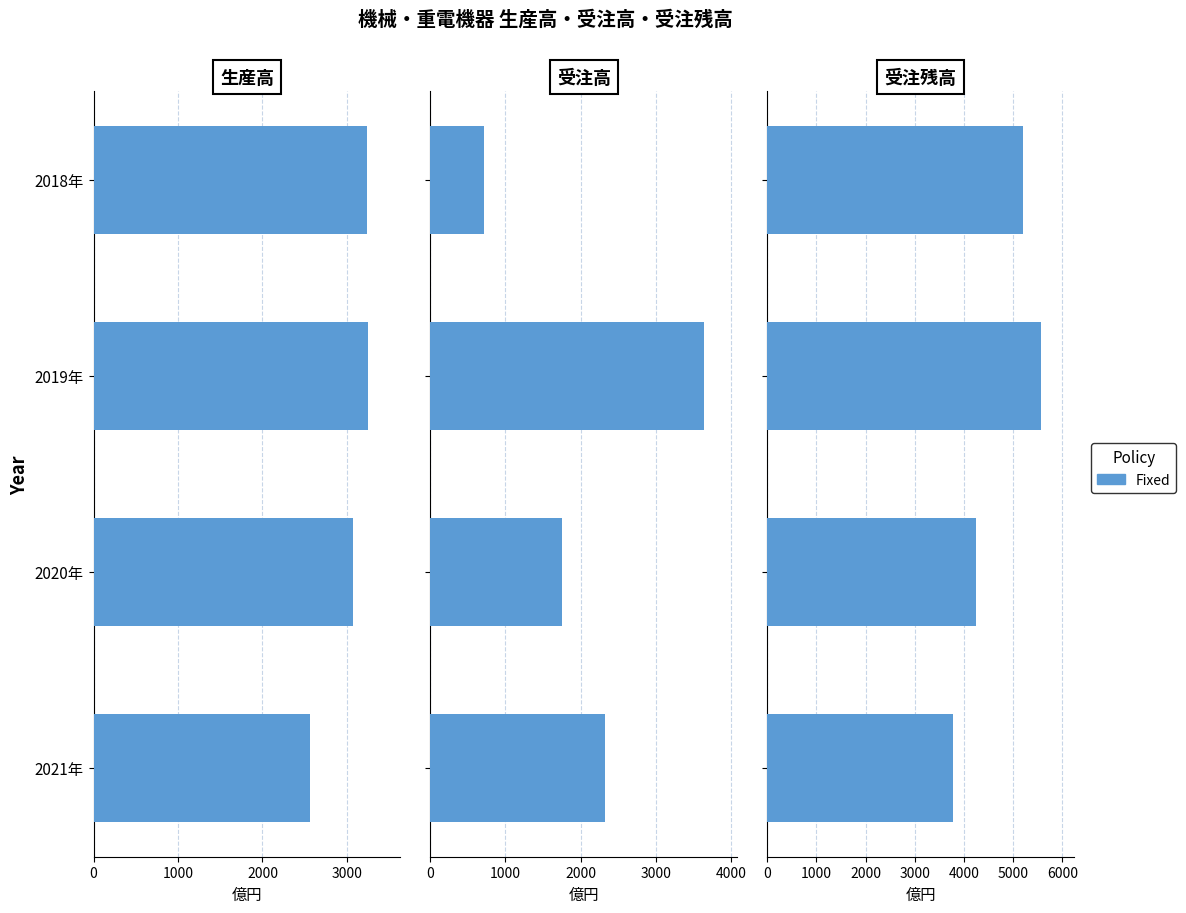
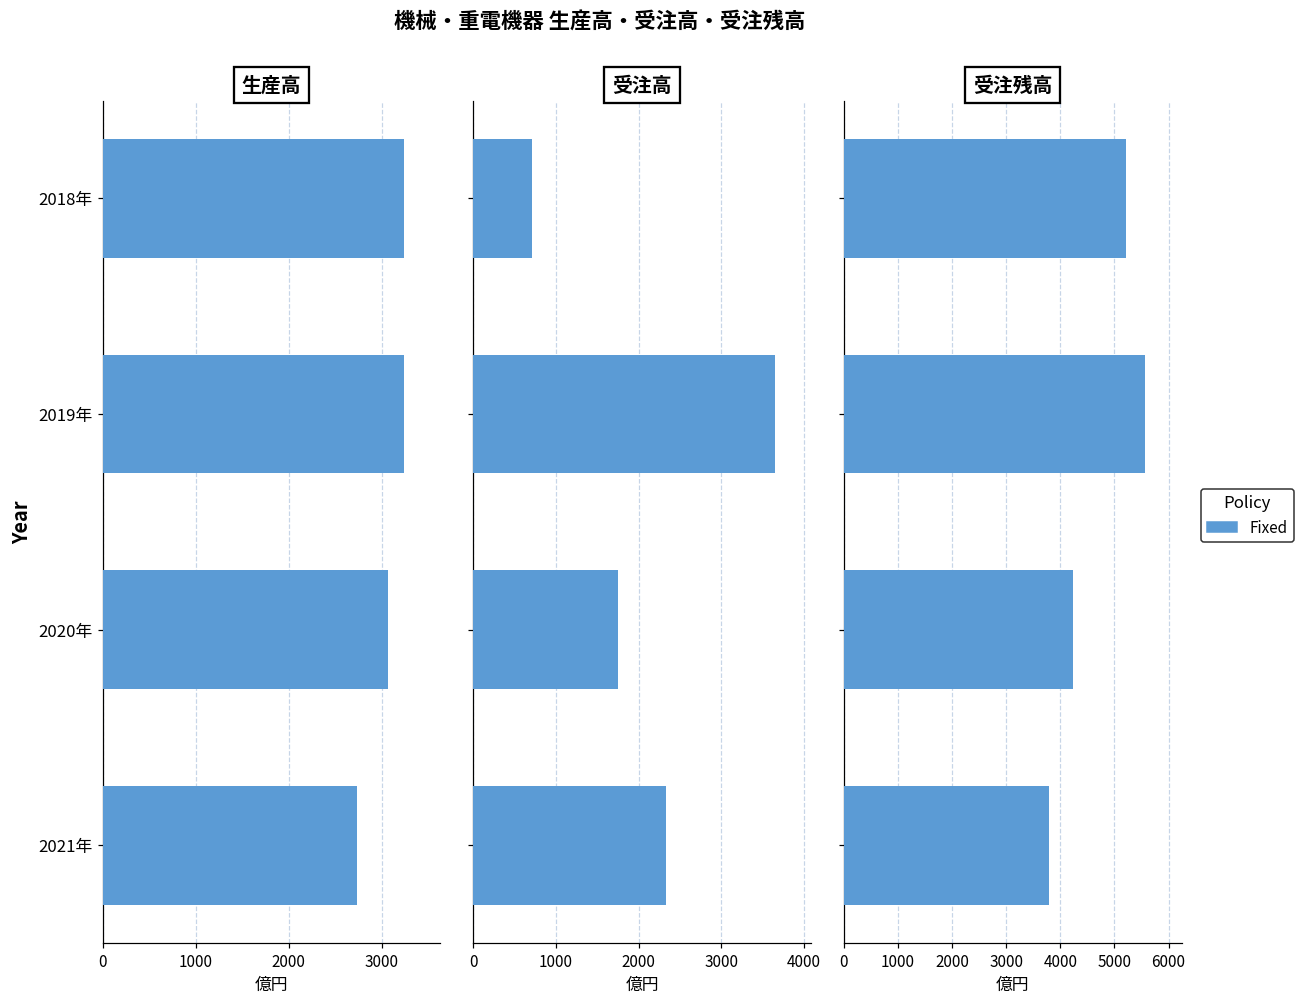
生産高, 2021年: 2600 -> 2700
